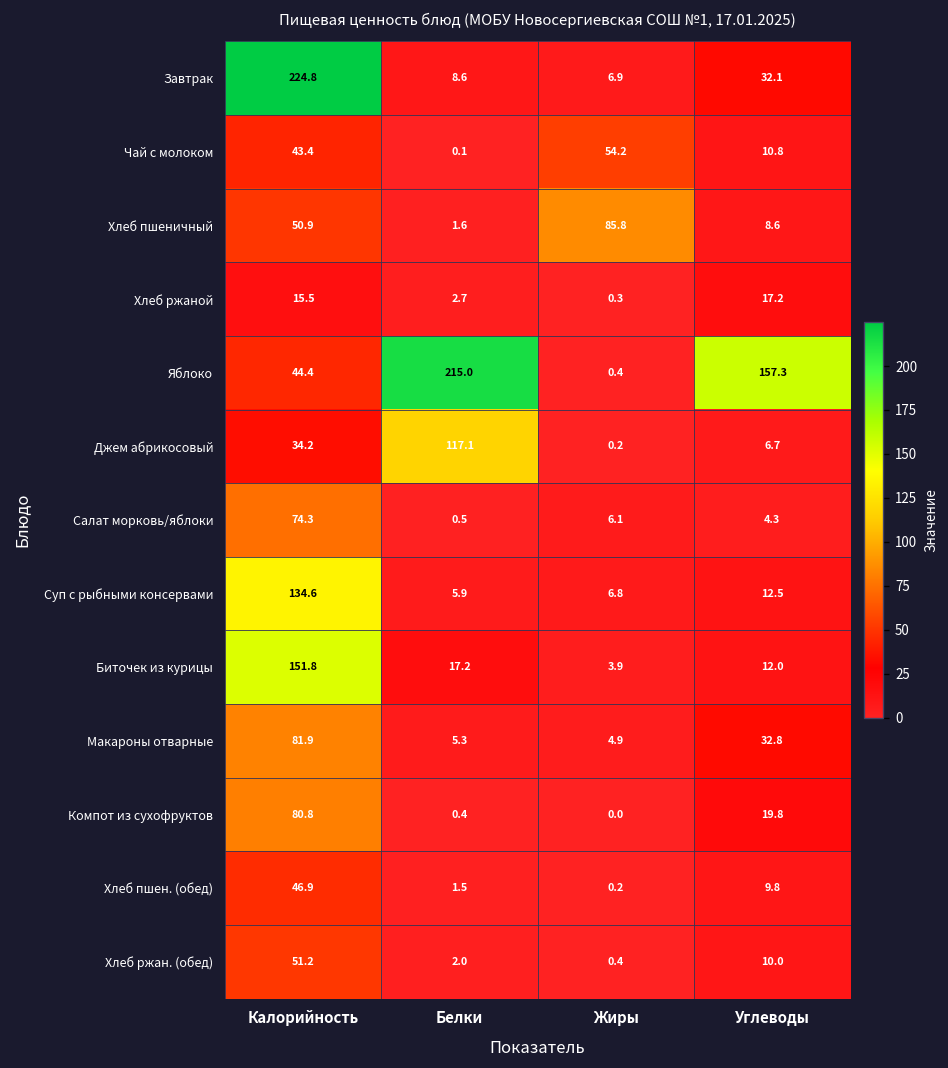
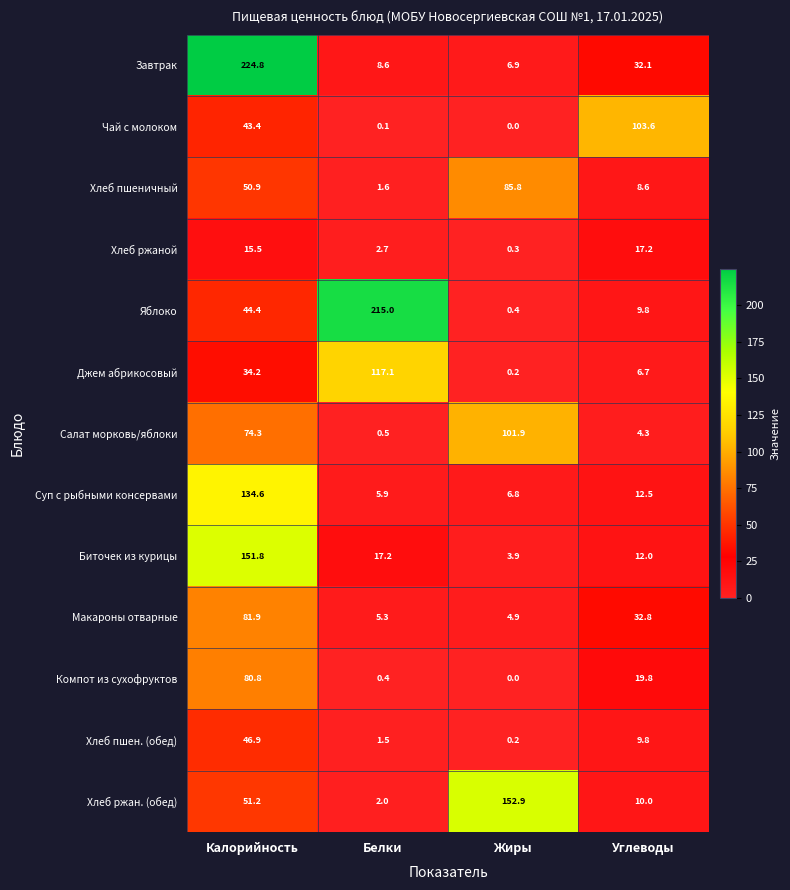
Чай с молоком, Жиры: 54.2 -> 0.0
Чай с молоком, Углеводы: 10.8 -> 103.6
Яблоко, Углеводы: 157.3 -> 9.8
Салат морковь/яблоки, Жиры: 6.1 -> 101.9
Хлеб ржан. (обед), Жиры: 0.4 -> 152.9
